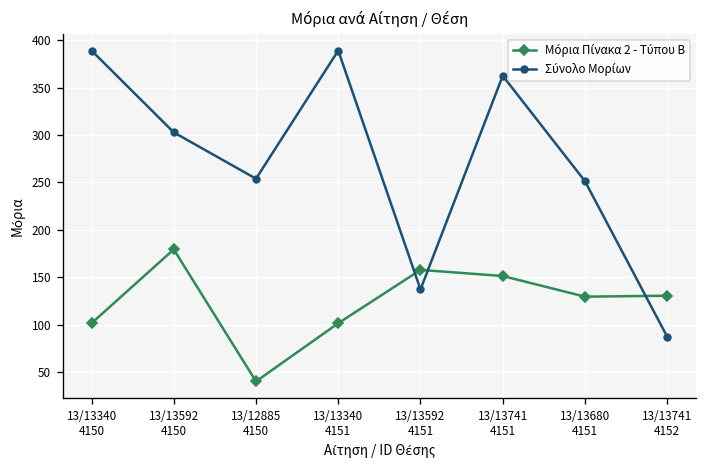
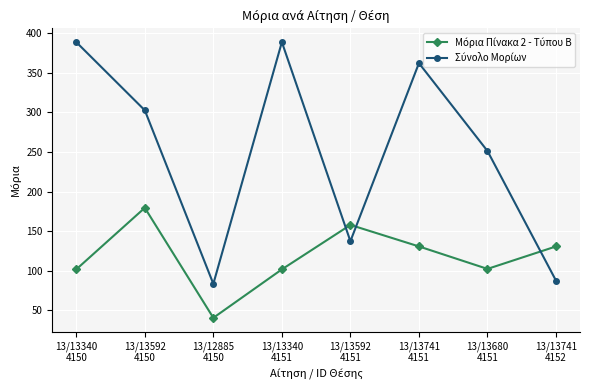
Σύνολο Μορίων, 13/12885 4150: 250 -> 80
Μόρια Πίνακα 2 - Τύπου Β, 13/13741 4151: 150 -> 130
Μόρια Πίνακα 2 - Τύπου Β, 13/13680 4151: 130 -> 100
